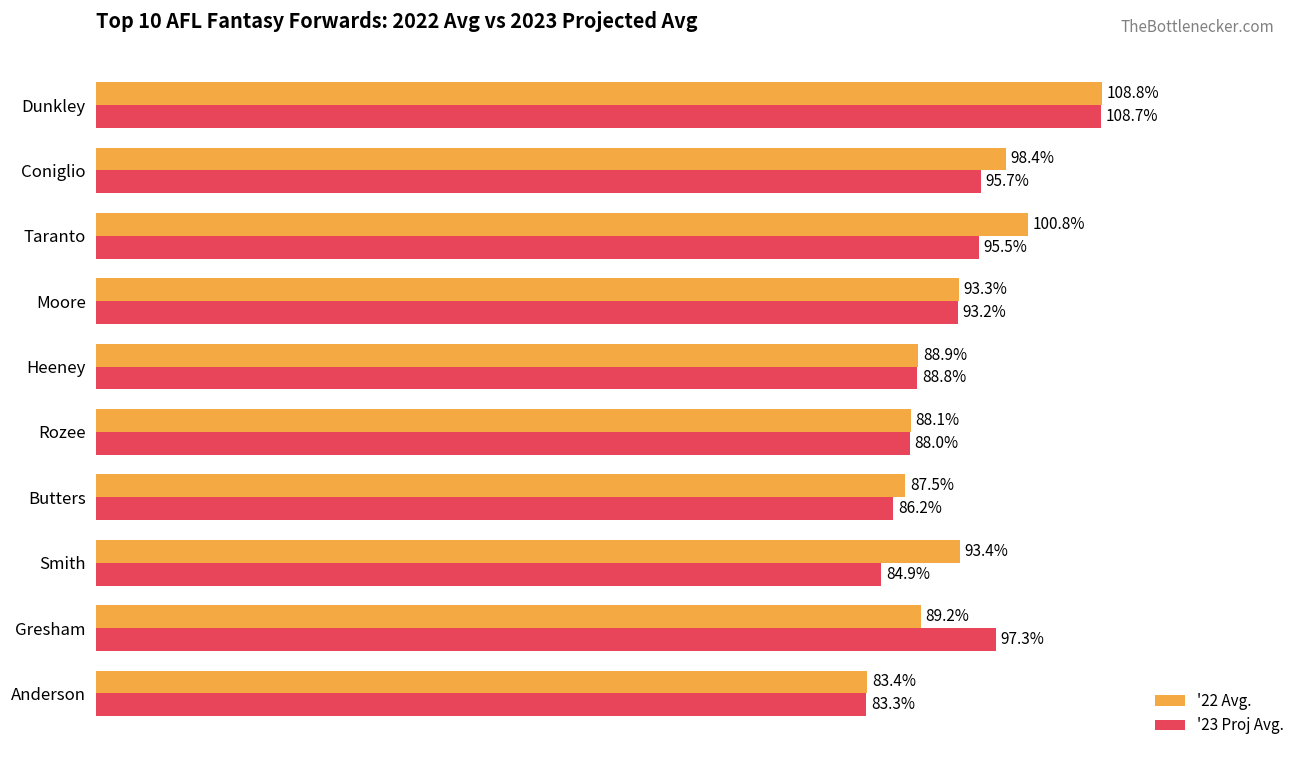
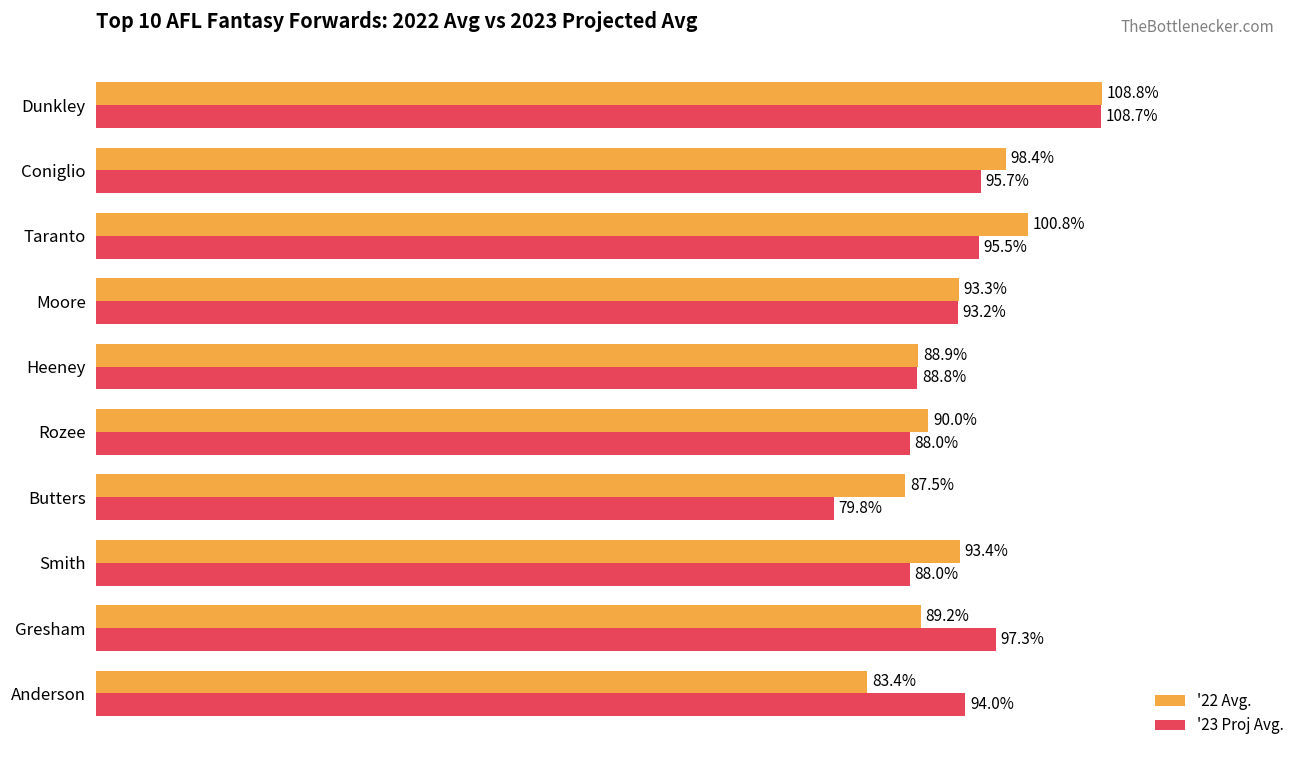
'22 Avg., Rozee: 88.1% -> 90.0%
'23 Proj Avg., Butters: 86.2% -> 79.8%
'23 Proj Avg., Smith: 84.9% -> 88.0%
'23 Proj Avg., Anderson: 83.3% -> 94.0%
